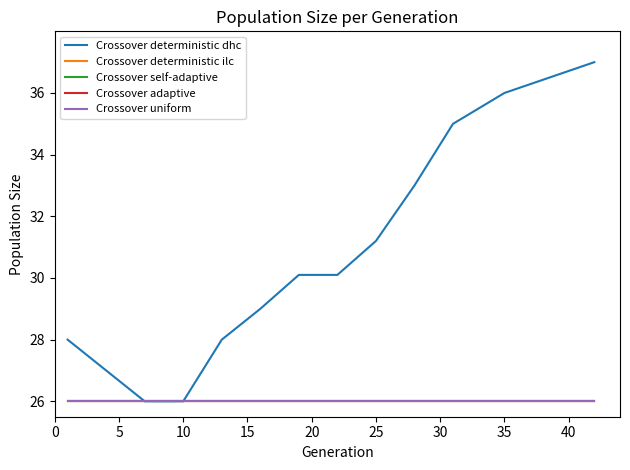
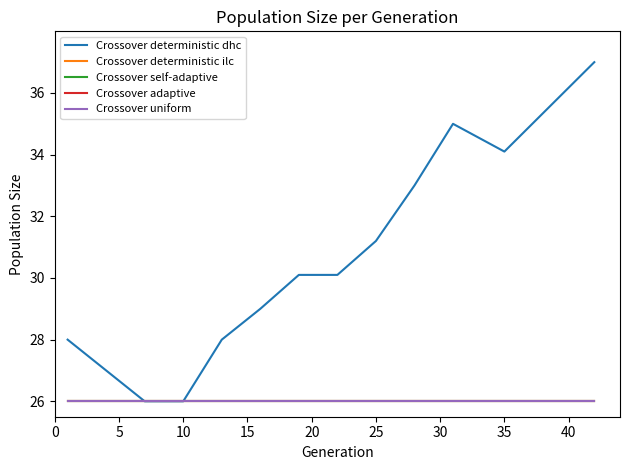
Crossover deterministic dhc, 35: 36.0 -> 34.1
